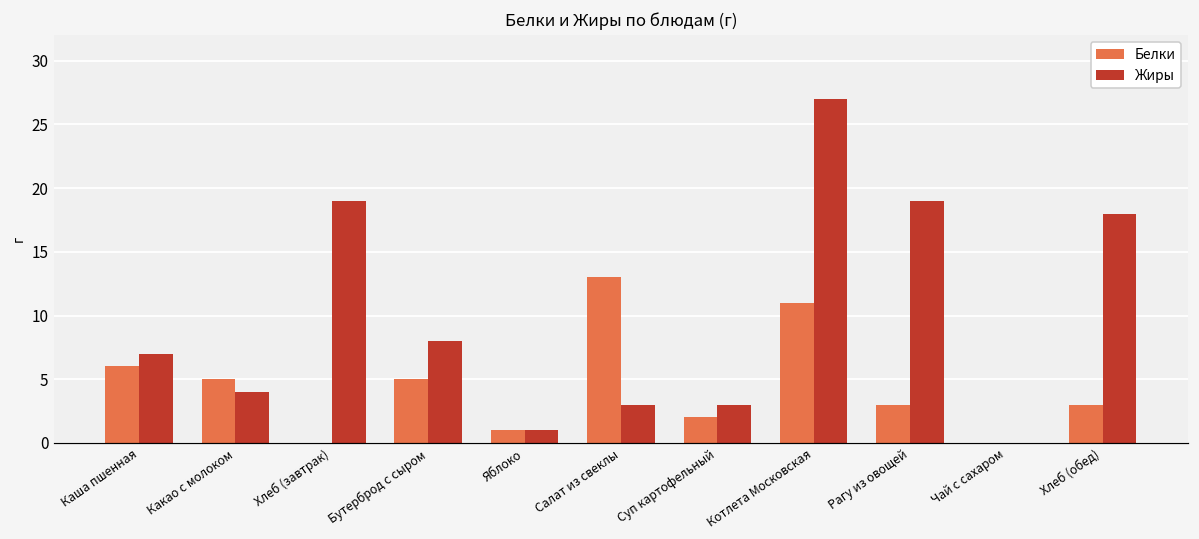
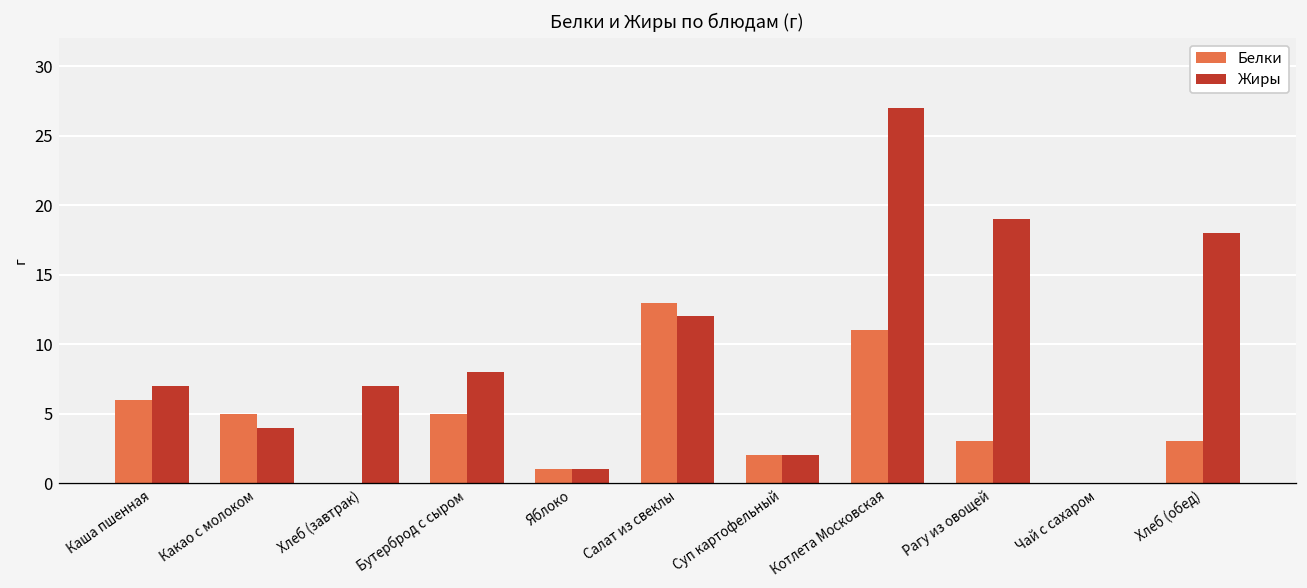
Жиры, Хлеб (завтрак): 19 -> 7
Жиры, Салат из свеклы: 3 -> 12
Жиры, Суп картофельный: 3 -> 2
